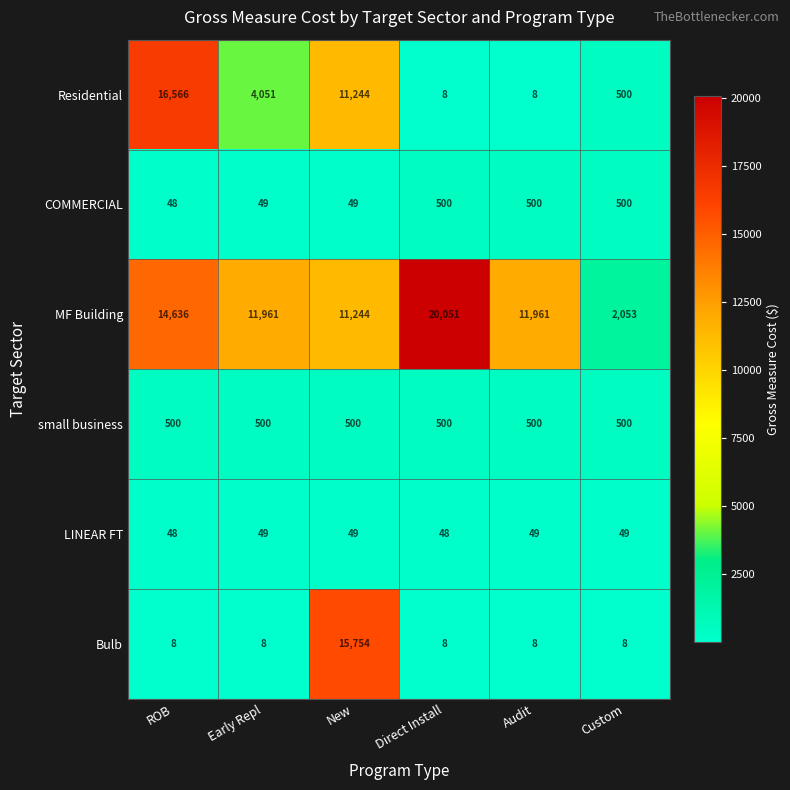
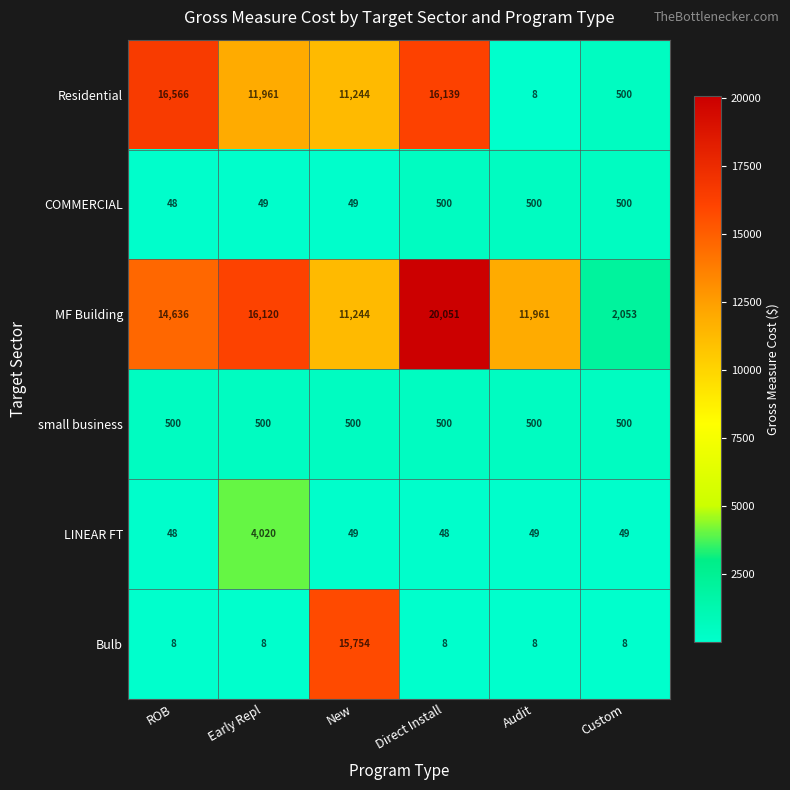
Residential, Early Repl: 4,051 -> 11,961
Residential, Direct Install: 8 -> 16,139
MF Building, Early Repl: 11,961 -> 16,120
LINEAR FT, Early Repl: 49 -> 4,020
